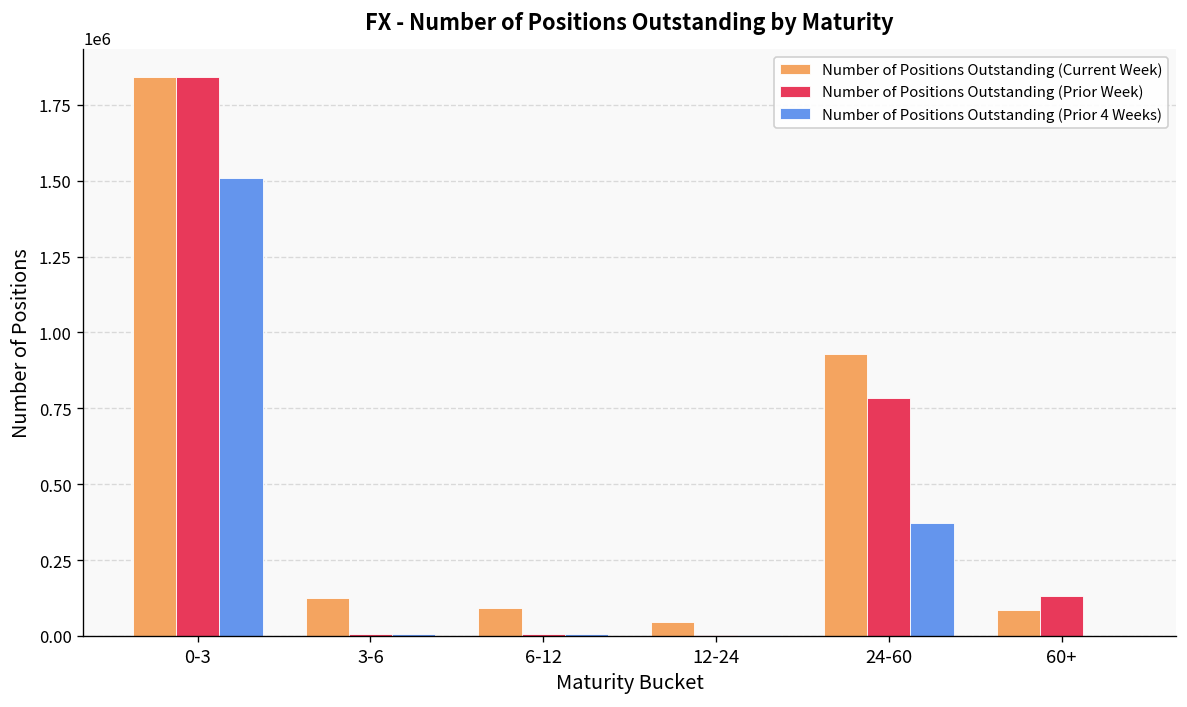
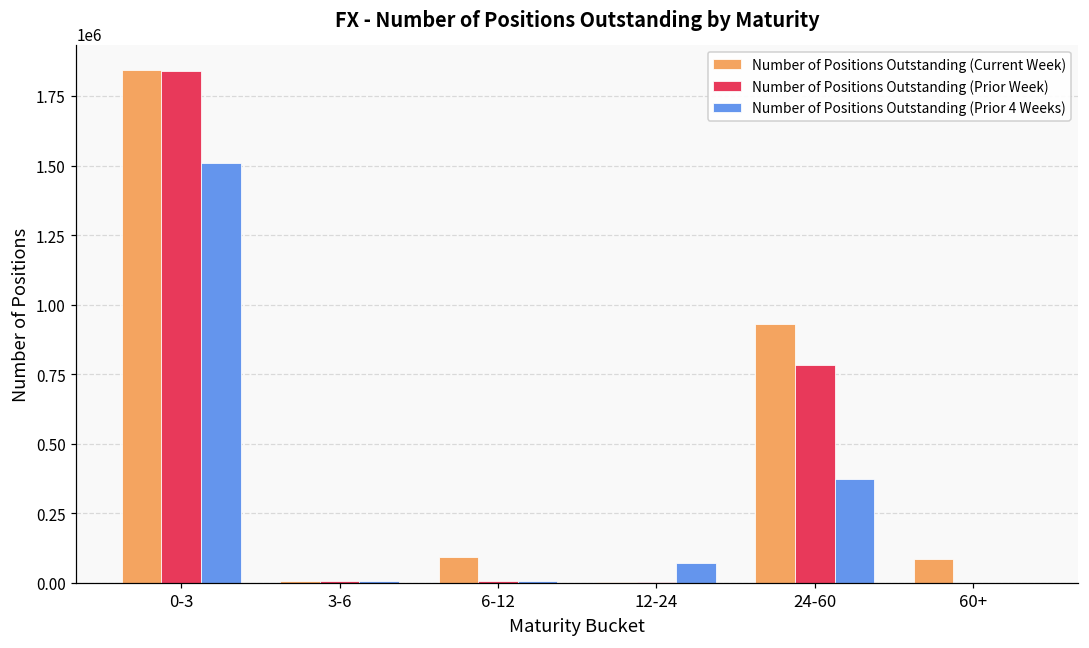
Number of Positions Outstanding (Current Week), 3-6: 130000 -> 0
Number of Positions Outstanding (Current Week), 12-24: 40000 -> 0
Number of Positions Outstanding (Prior 4 Weeks), 12-24: 0 -> 70000
Number of Positions Outstanding (Prior Week), 60+: 130000 -> 0
